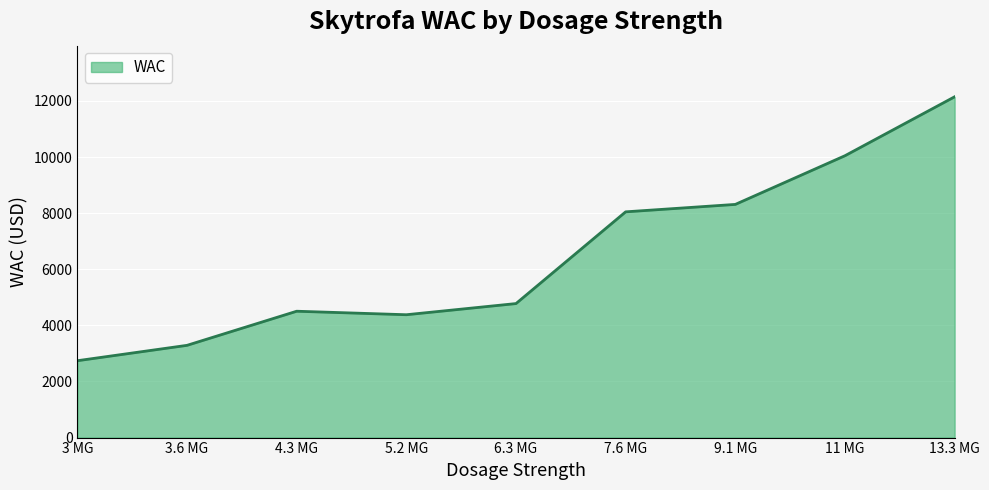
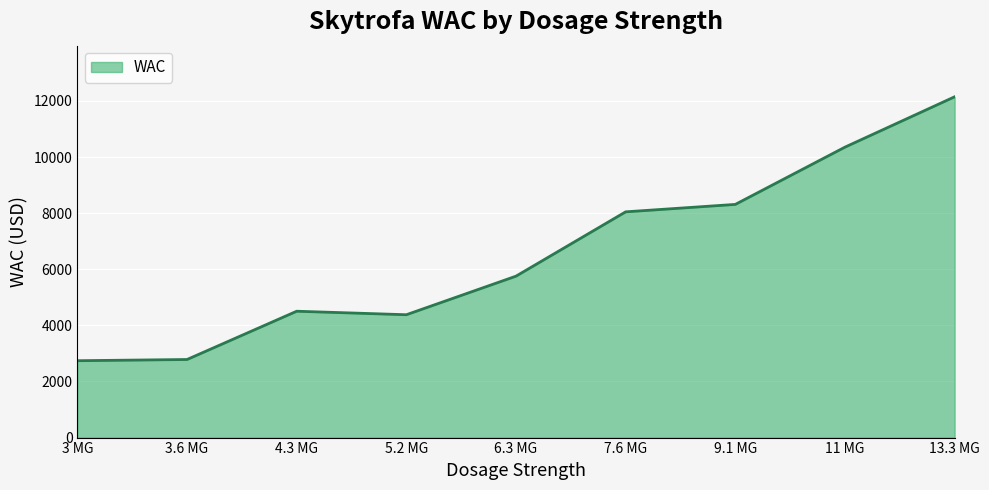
3.6 MG: 3300 -> 2800
6.3 MG: 4800 -> 5800
11 MG: 10000 -> 10400
